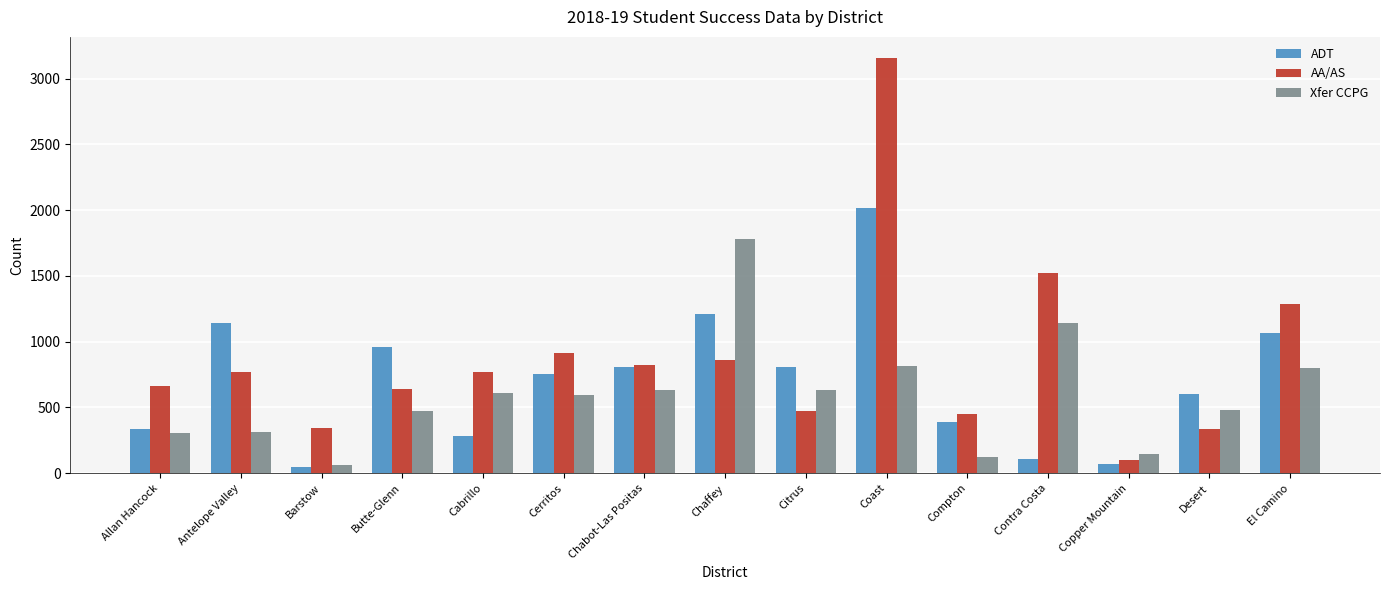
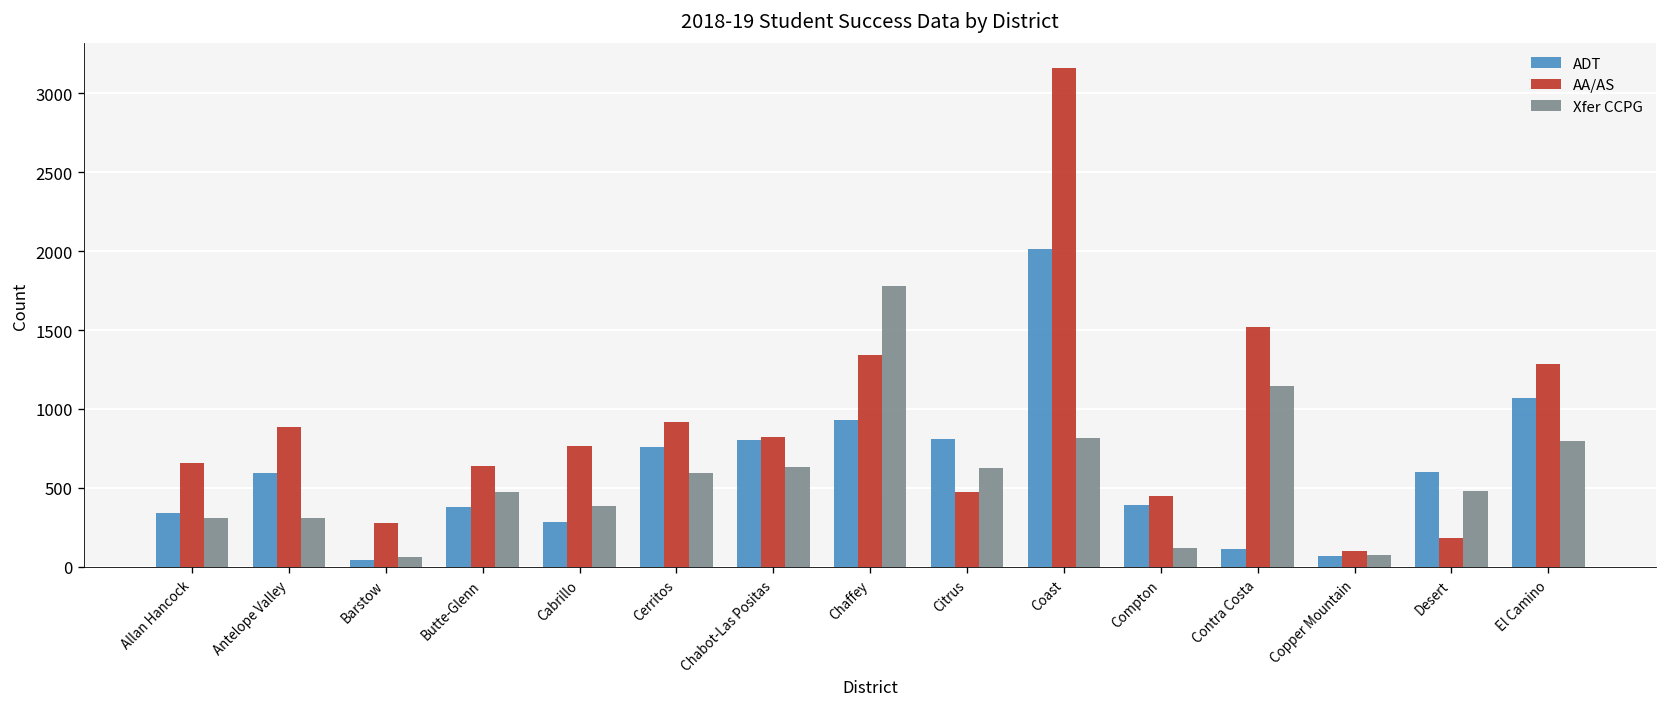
ADT, Antelope Valley: 1140 -> 590
AA/AS, Antelope Valley: 770 -> 890
AA/AS, Barstow: 350 -> 280
ADT, Butte-Glenn: 960 -> 380
Xfer CCPG, Cabrillo: 610 -> 390
ADT, Chaffey: 1210 -> 930
AA/AS, Chaffey: 860 -> 1340
Xfer CCPG, Copper Mountain: 150 -> 80
AA/AS, Desert: 330 -> 180
